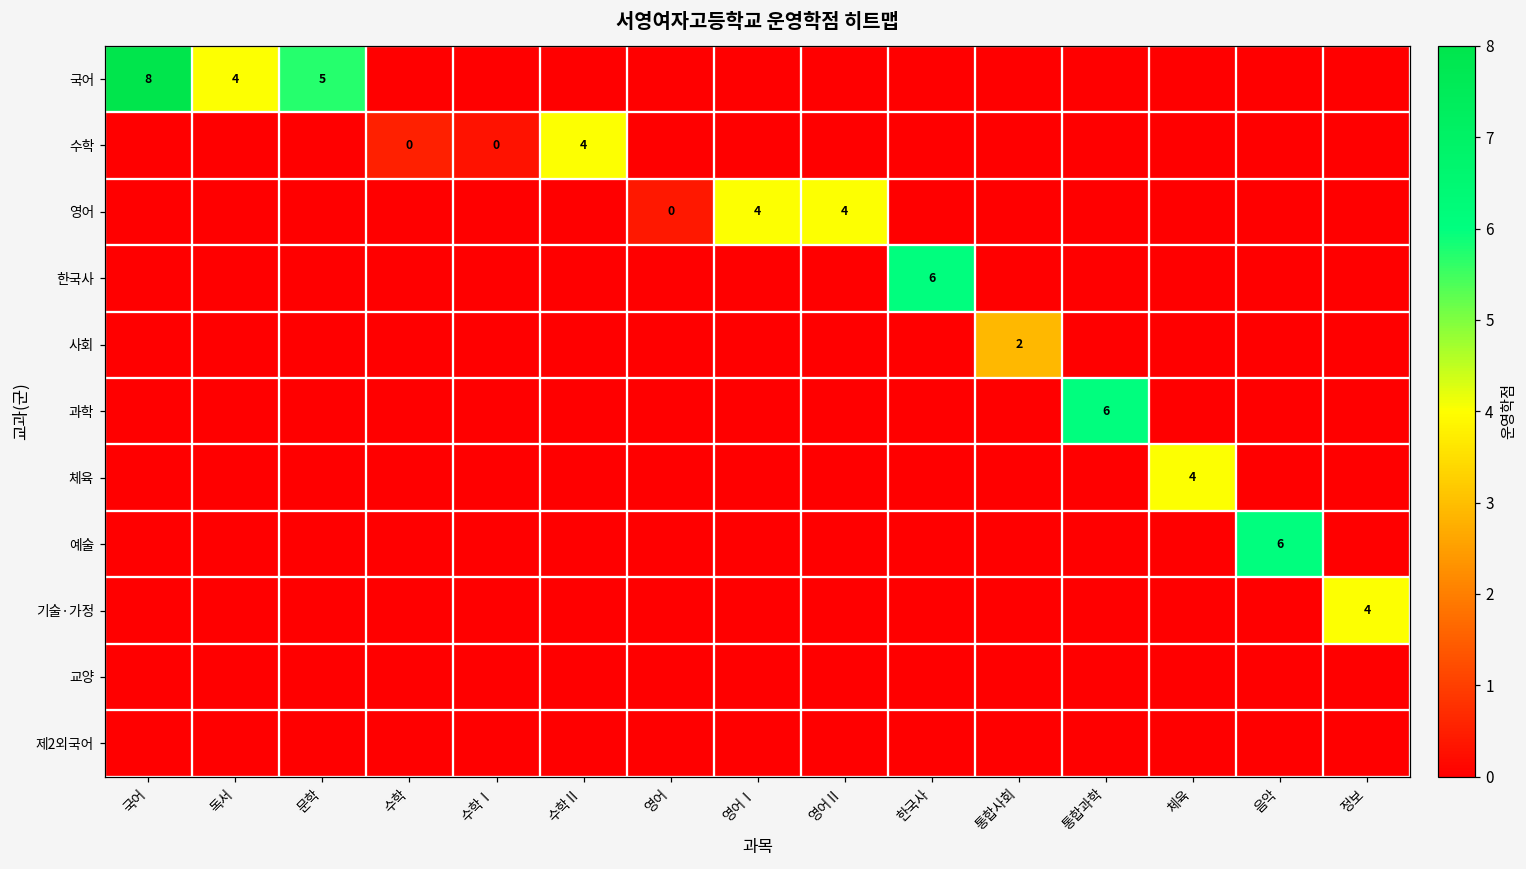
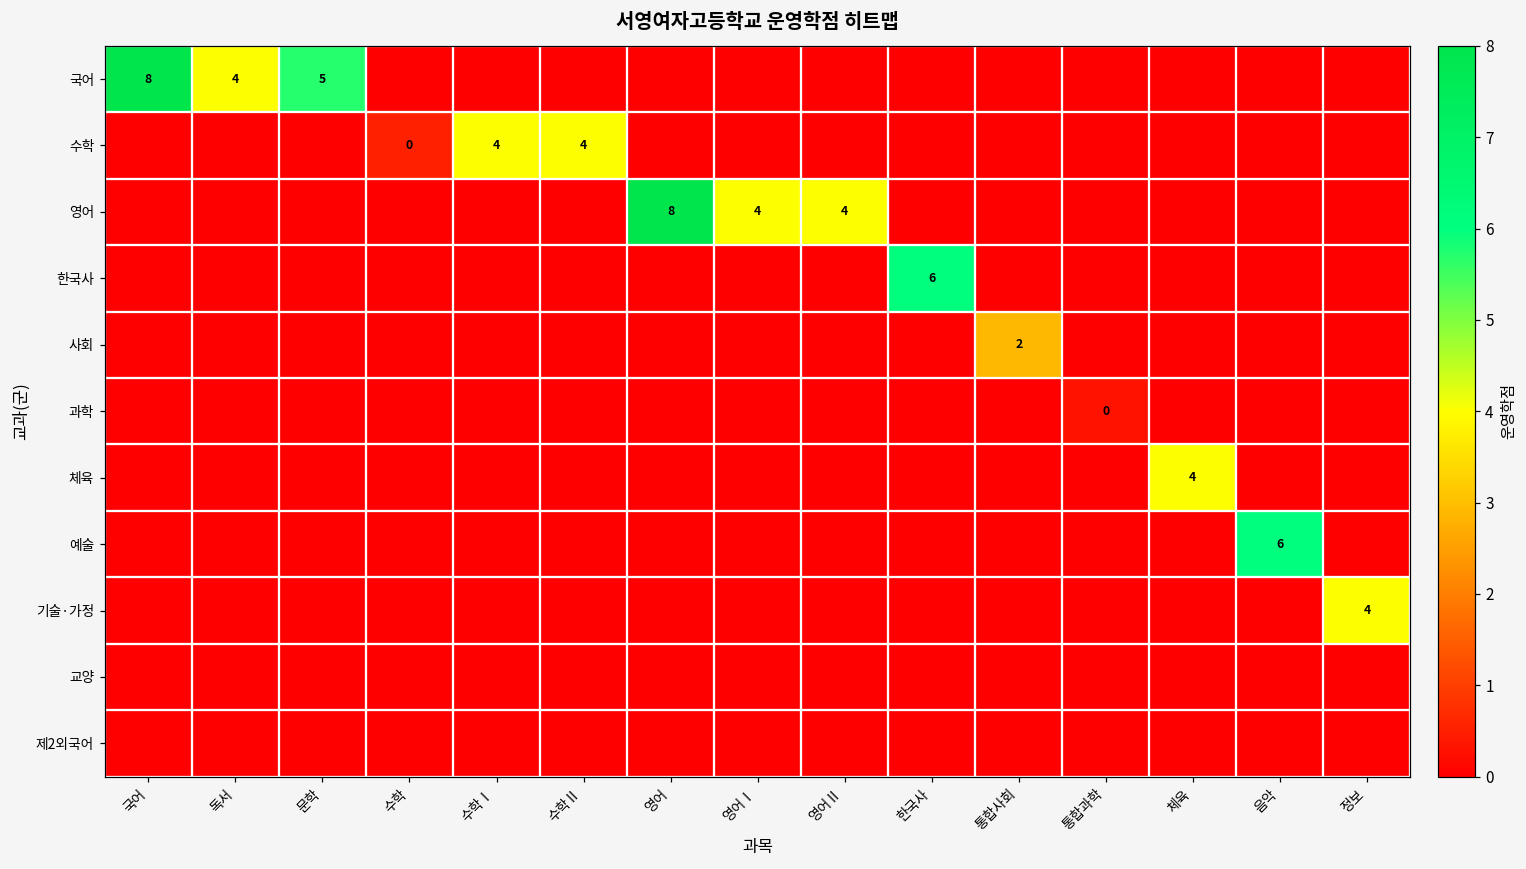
수학, 수학Ⅰ: 0 -> 4
영어, 영어: 0 -> 8
과학, 통합과학: 6 -> 0
